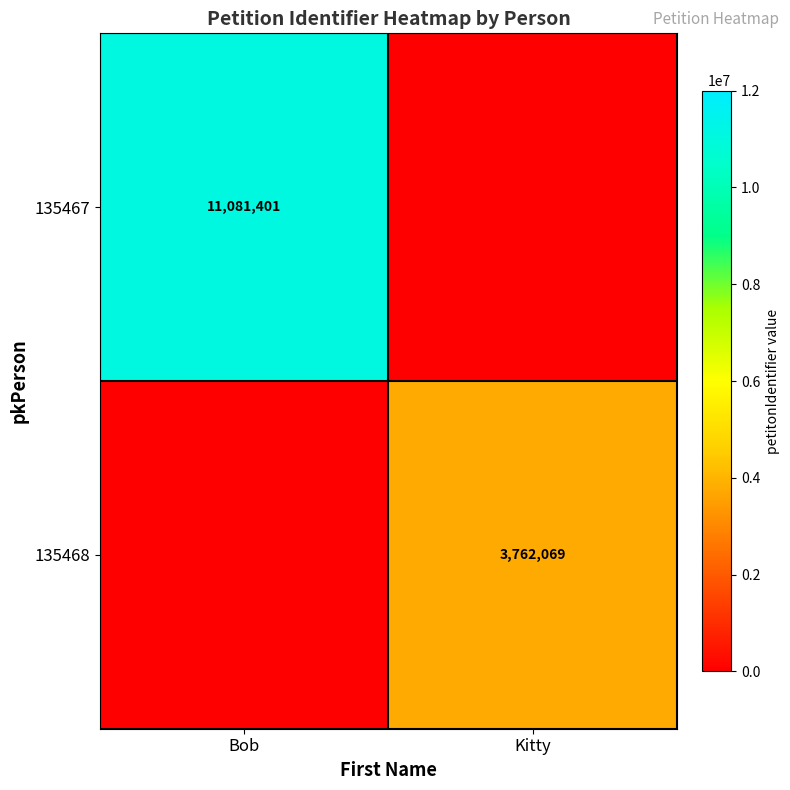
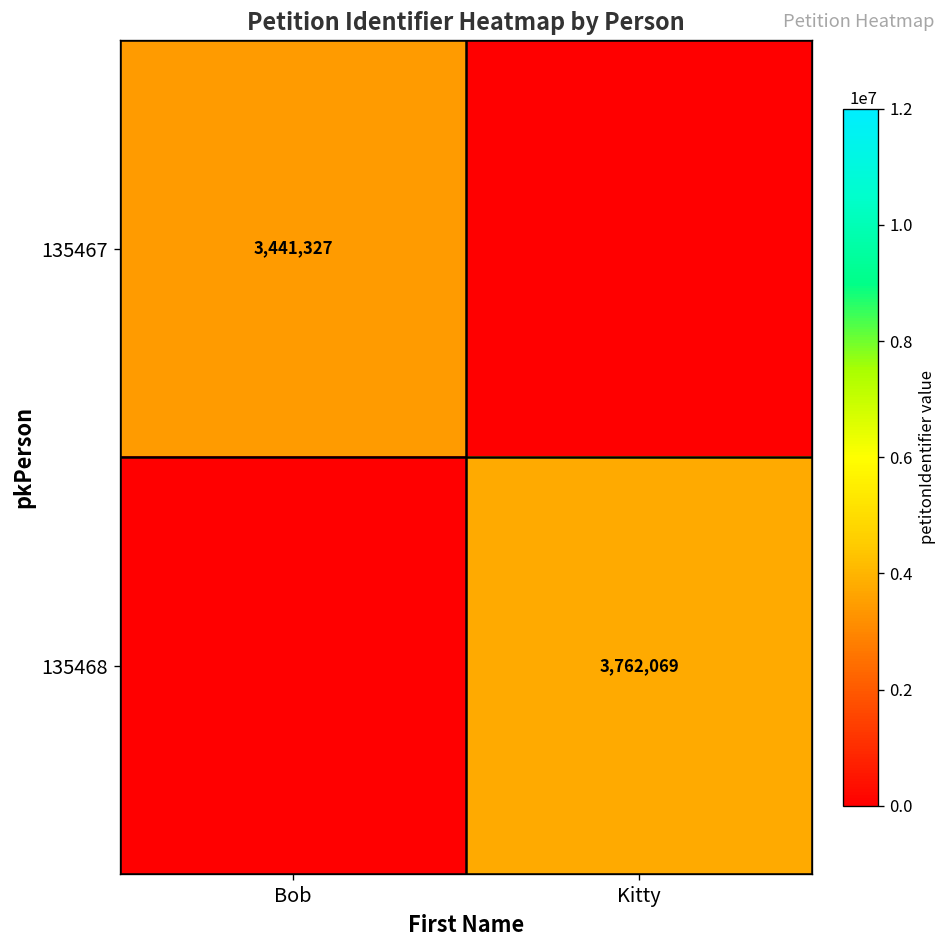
135467, Bob: 11,081,401 -> 3,441,327
